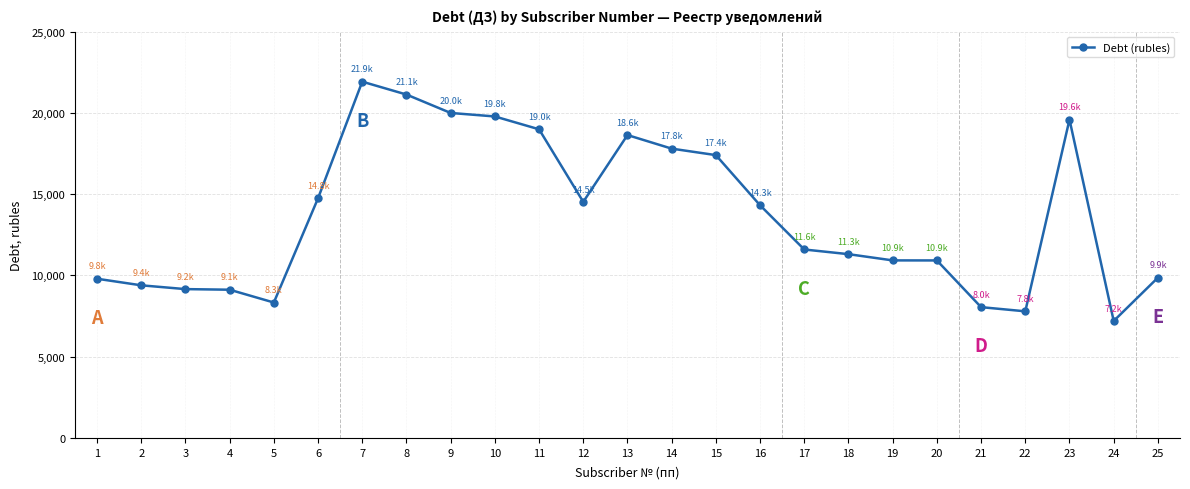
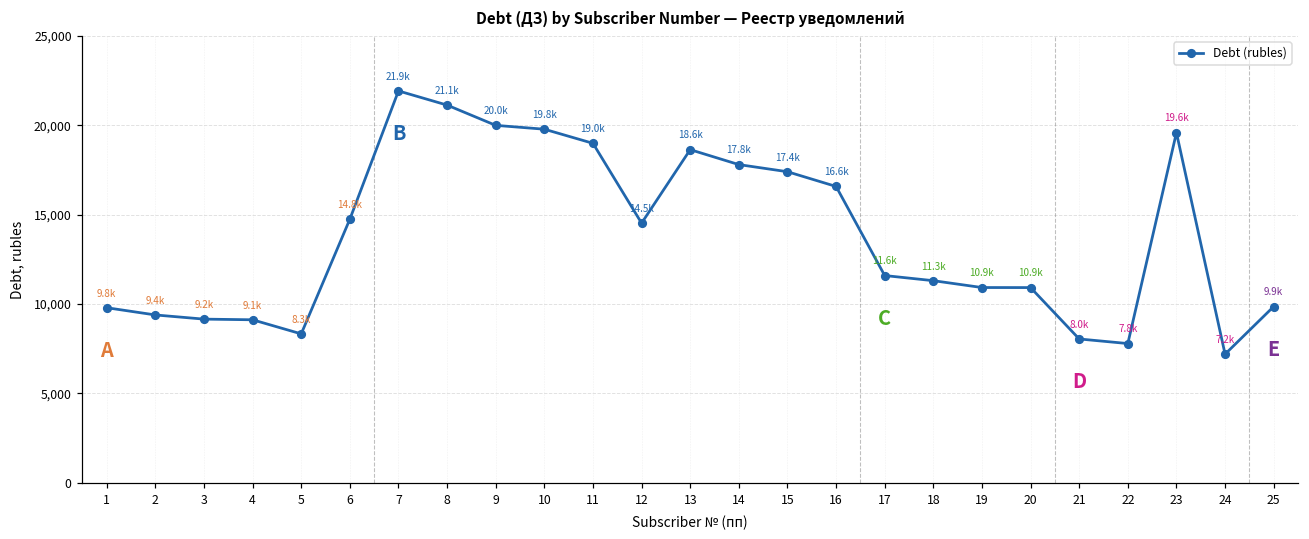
16: 14.3k -> 16.6k
